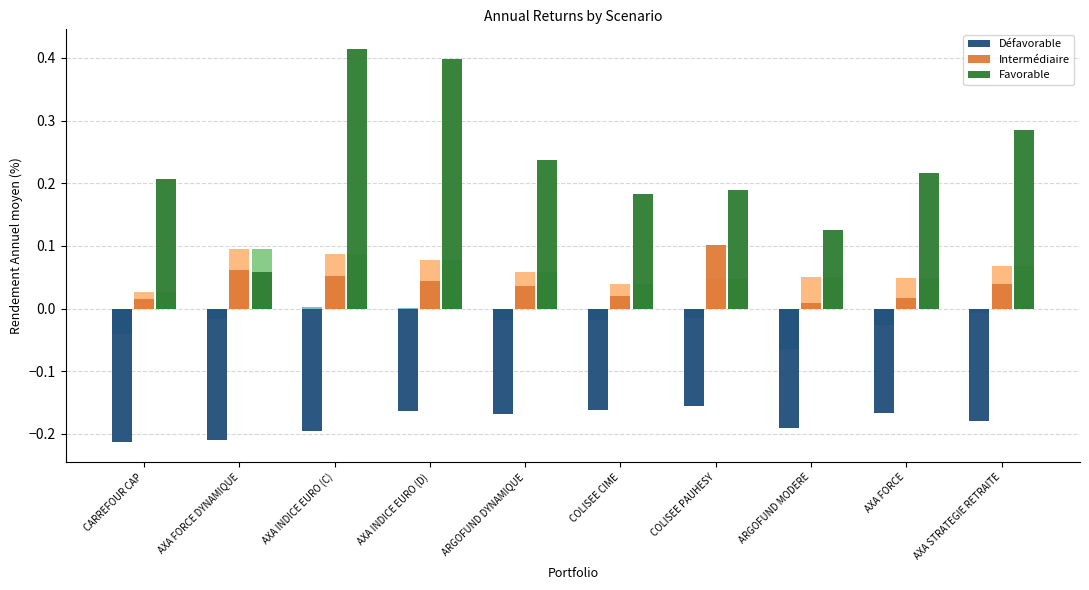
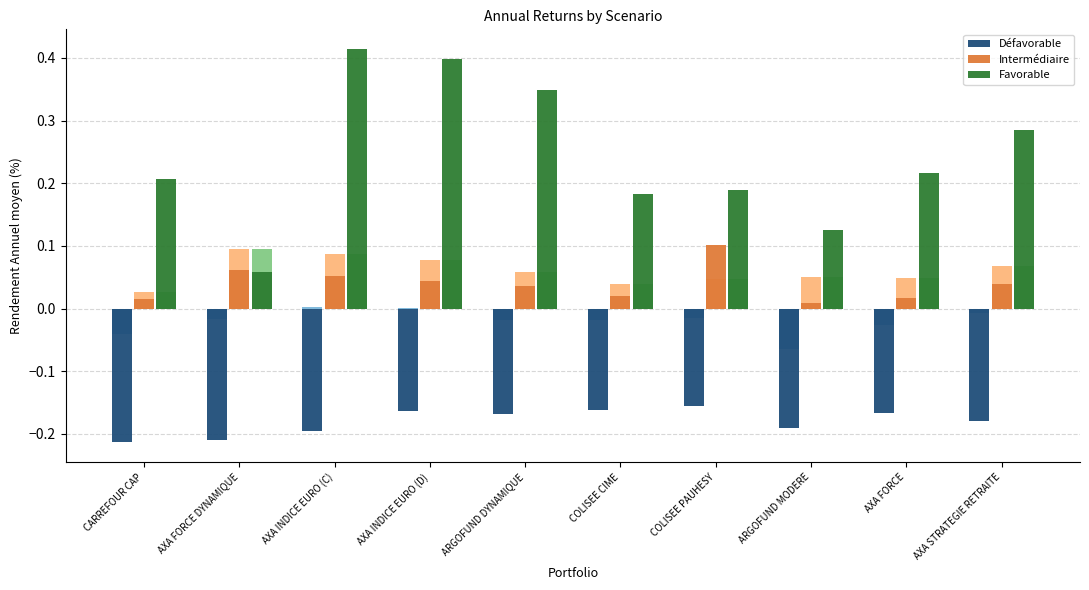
Favorable, ARGOFUND DYNAMIQUE: 0.24 -> 0.35
